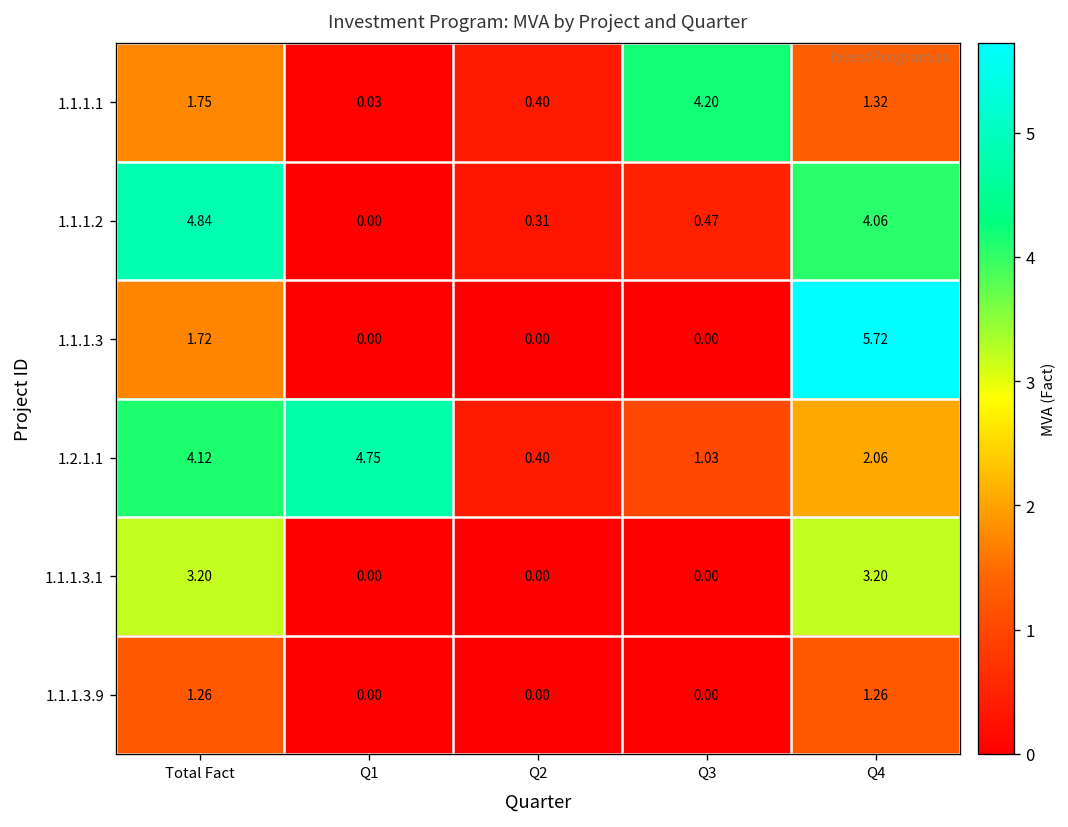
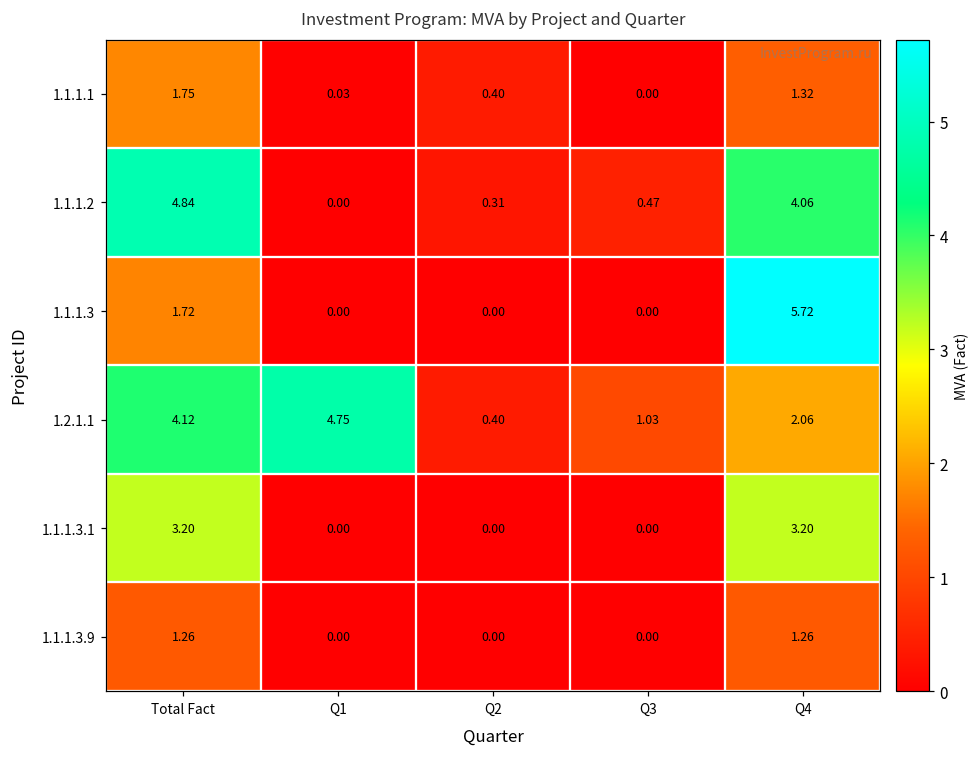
1.1.1.1, Q3: 4.20 -> 0.00
